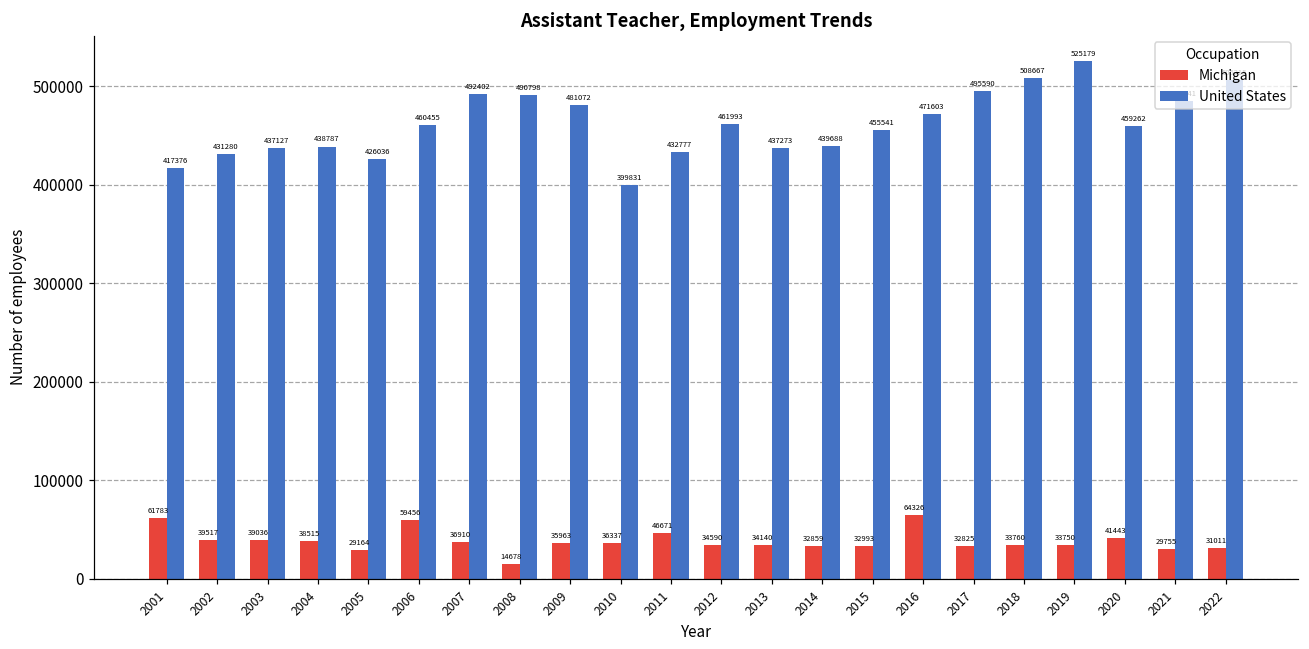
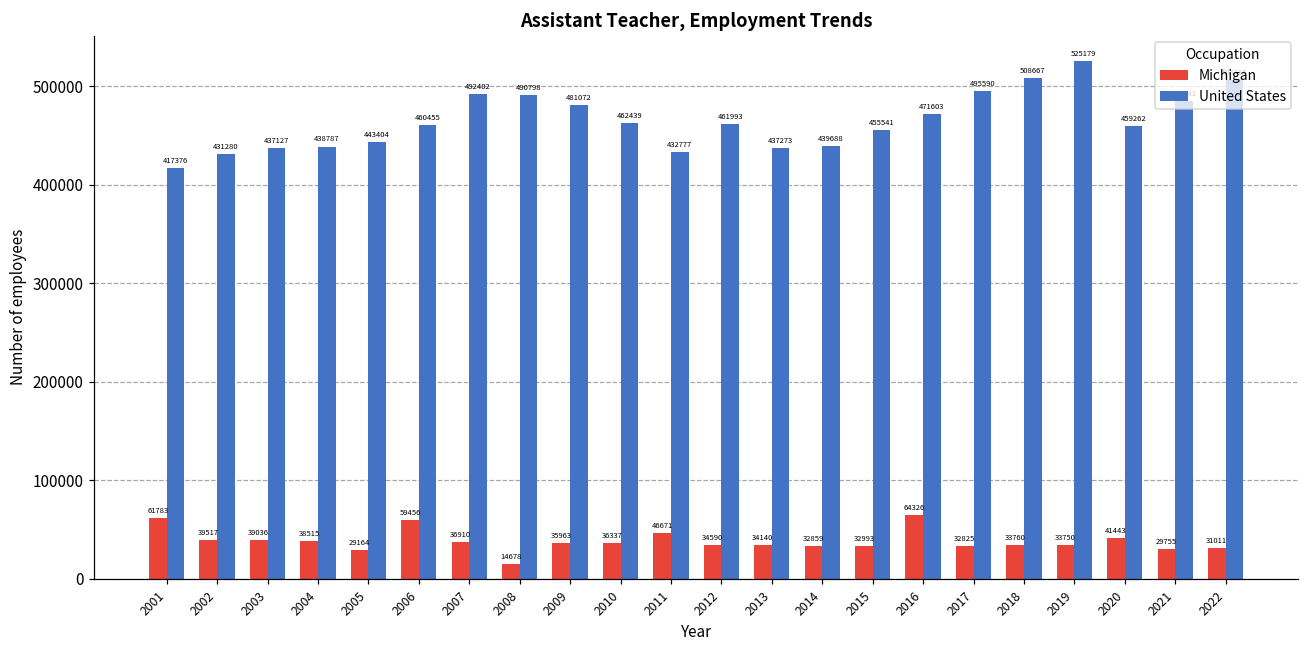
United States, 2005: 426036 -> 443404
United States, 2010: 399831 -> 462439
